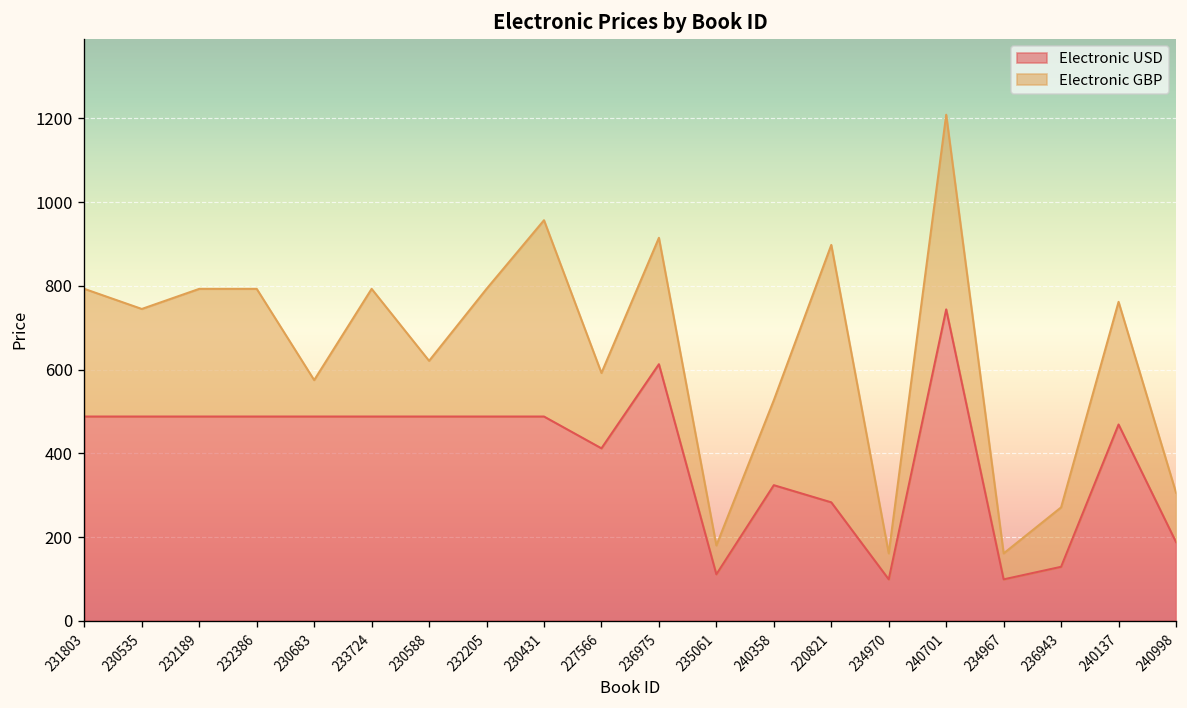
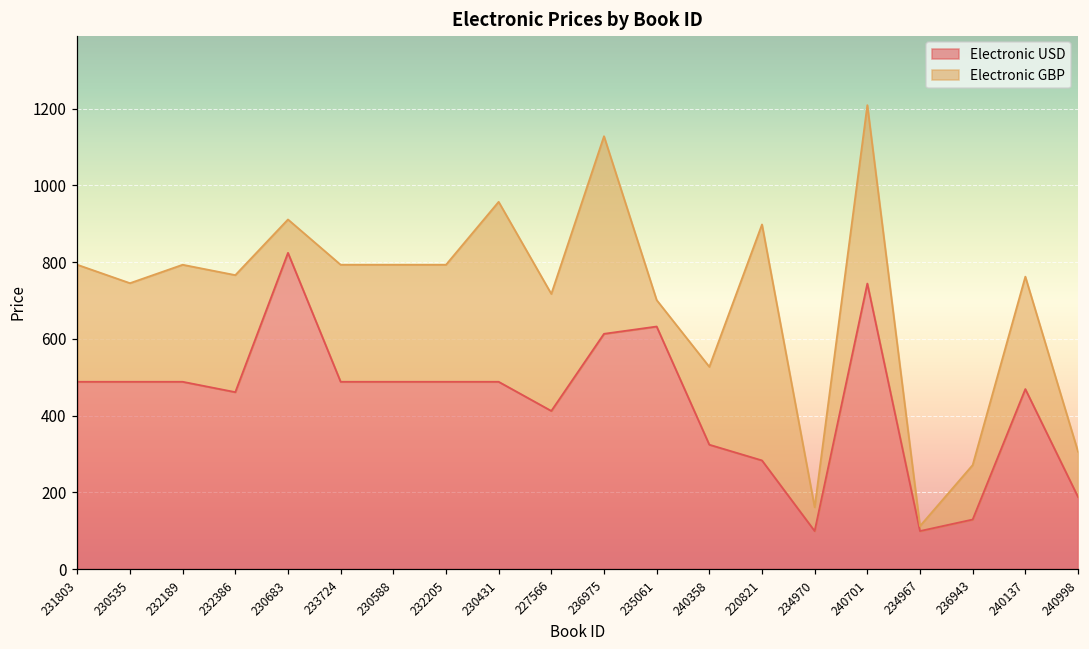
Electronic USD, 232386: 490 -> 460
Electronic USD, 230683: 490 -> 820
Electronic GBP, 230588: 130 -> 310
Electronic GBP, 227566: 180 -> 310
Electronic GBP, 236975: 300 -> 520
Electronic USD, 235061: 110 -> 630
Electronic GBP, 234967: 60 -> 10
